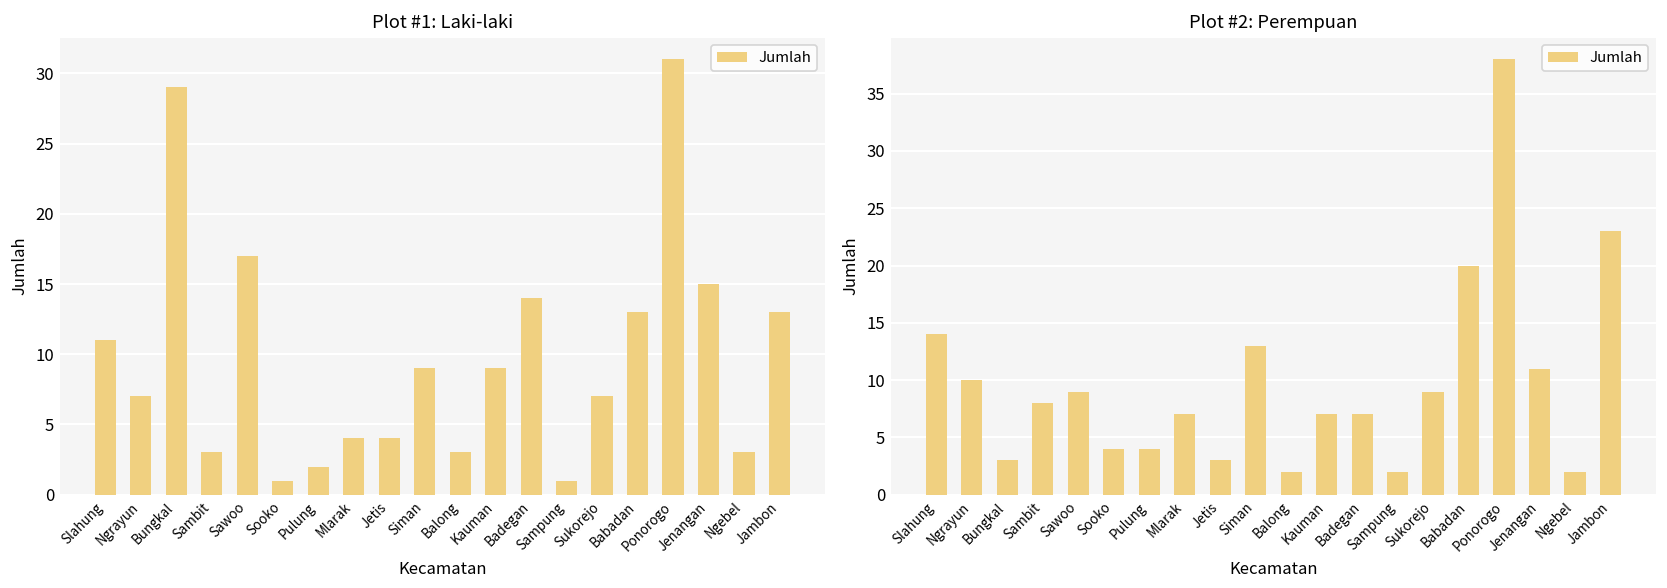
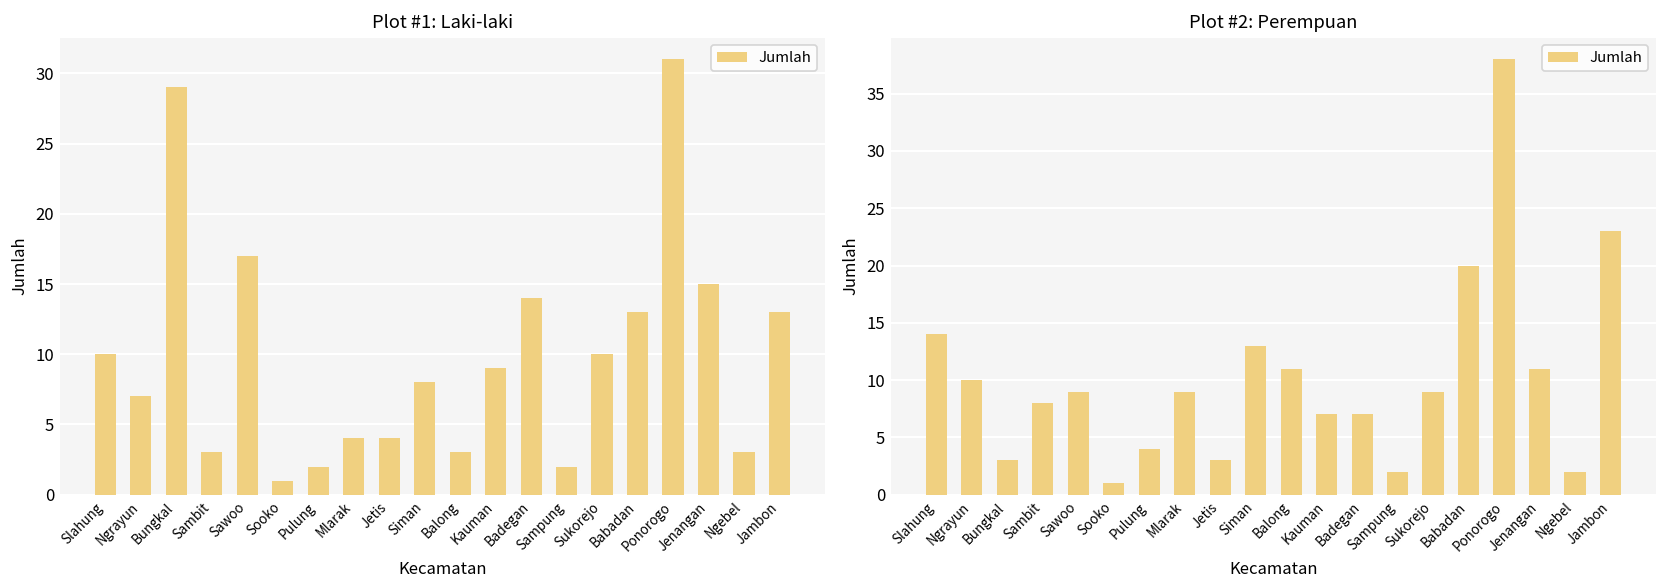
Plot #1: Laki-laki, Slahung: 11 -> 10
Plot #1: Laki-laki, Siman: 9 -> 8
Plot #1: Laki-laki, Sampung: 1 -> 2
Plot #1: Laki-laki, Sukorejo: 7 -> 10
Plot #2: Perempuan, Sooko: 4 -> 1
Plot #2: Perempuan, Mlarak: 7 -> 9
Plot #2: Perempuan, Balong: 2 -> 11
